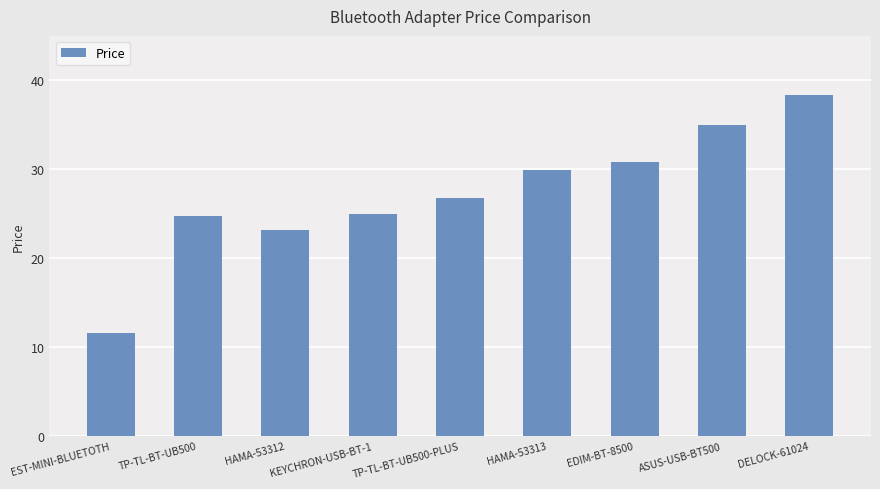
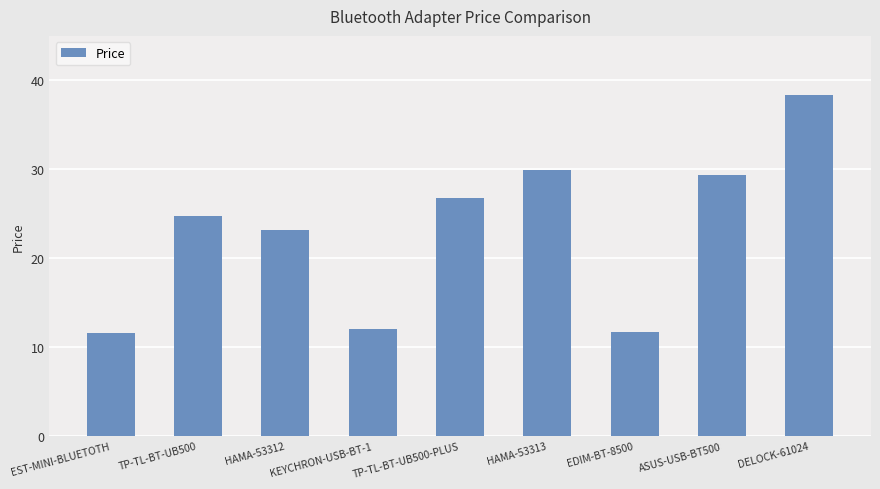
KEYCHRON-USB-BT-1: 25 -> 12
EDIM-BT-8500: 31 -> 12
ASUS-USB-BT500: 35 -> 29
